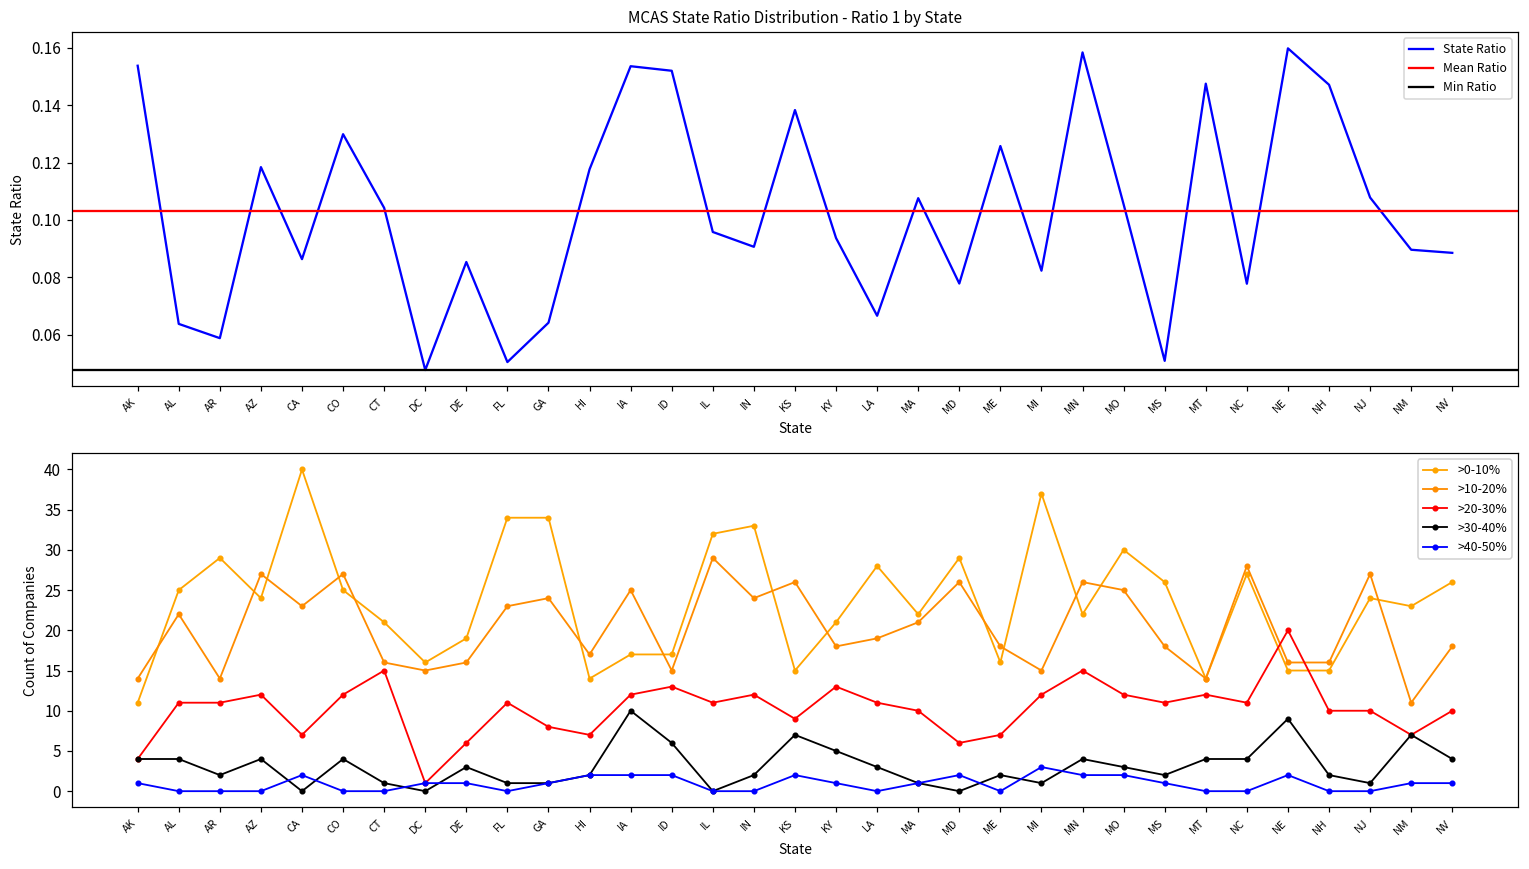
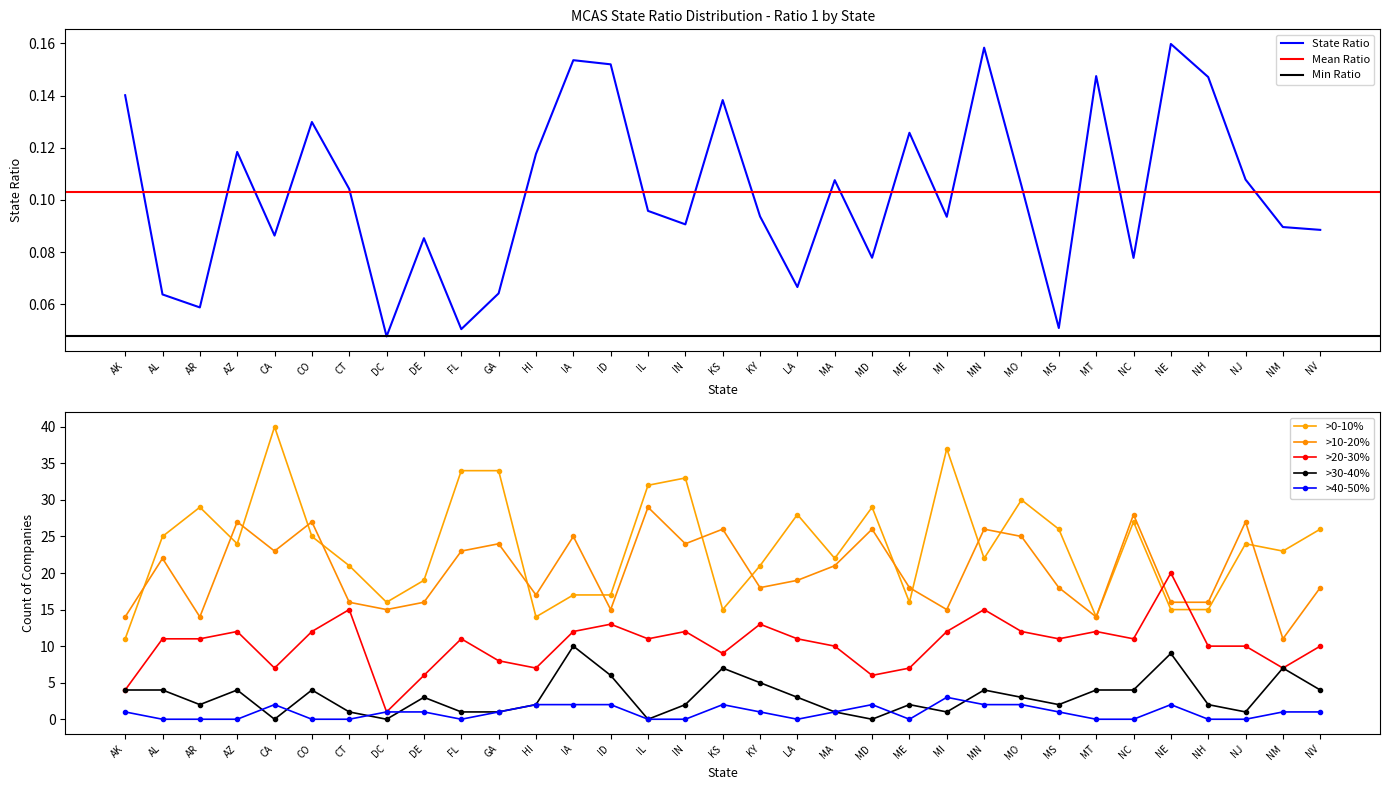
MCAS State Ratio Distribution - Ratio 1 by State, AK: 0.154 -> 0.140
MCAS State Ratio Distribution - Ratio 1 by State, MI: 0.082 -> 0.094
